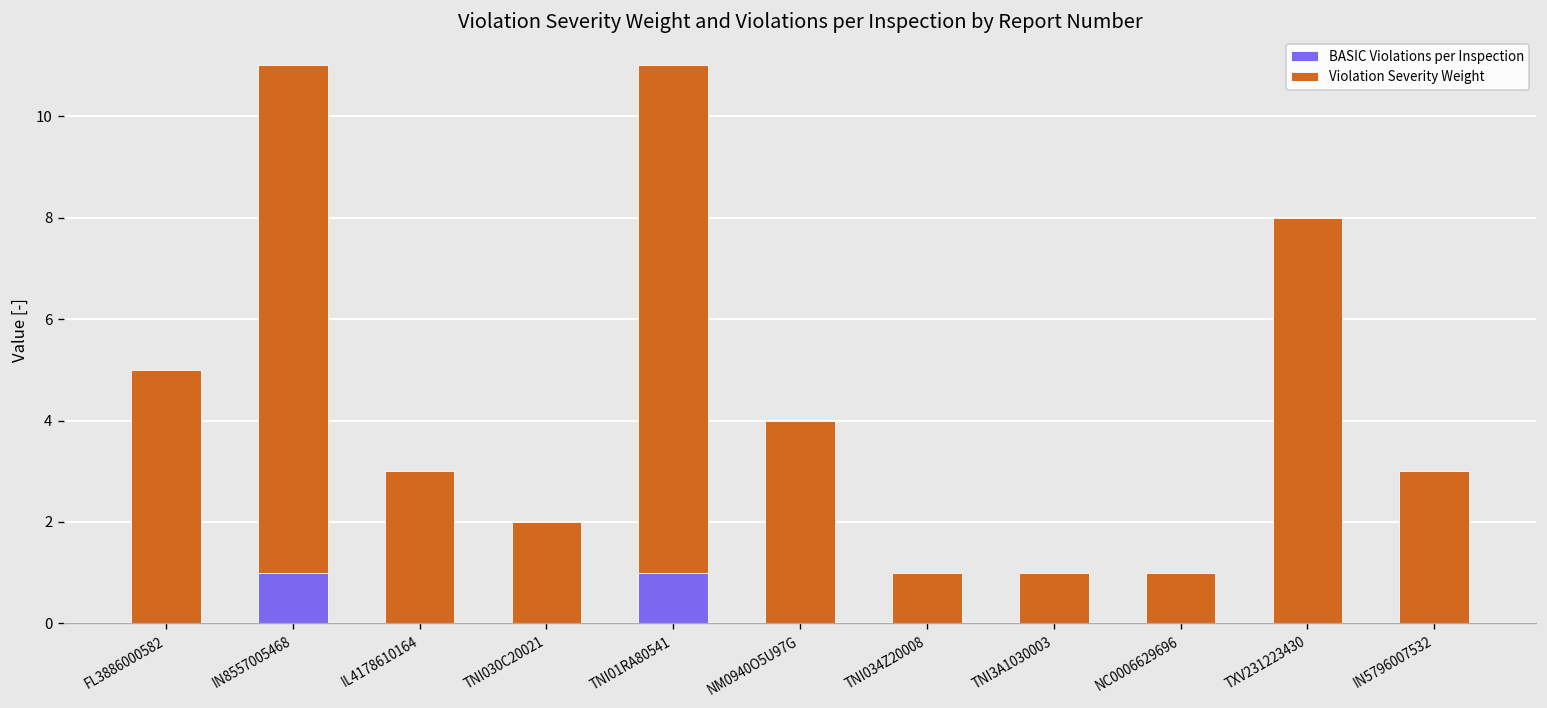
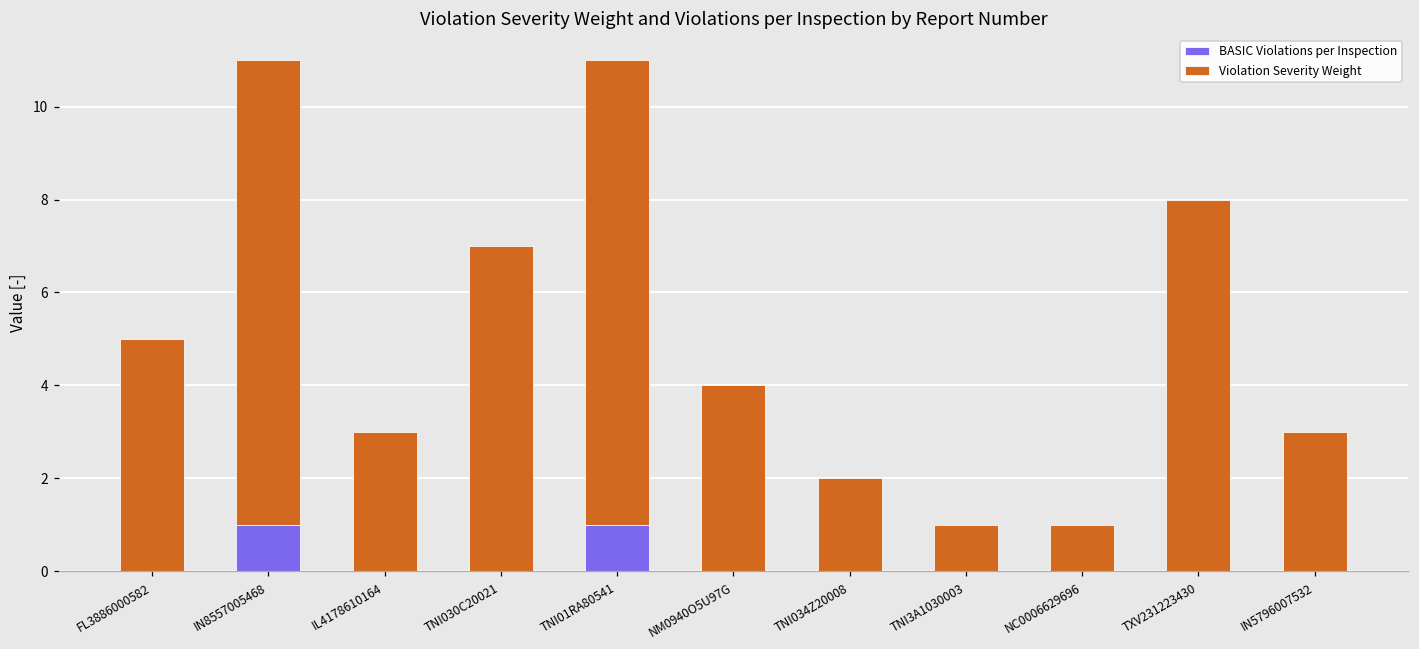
Violation Severity Weight, TNI030C20021: 2 -> 7
Violation Severity Weight, TNI034Z20008: 1 -> 2
